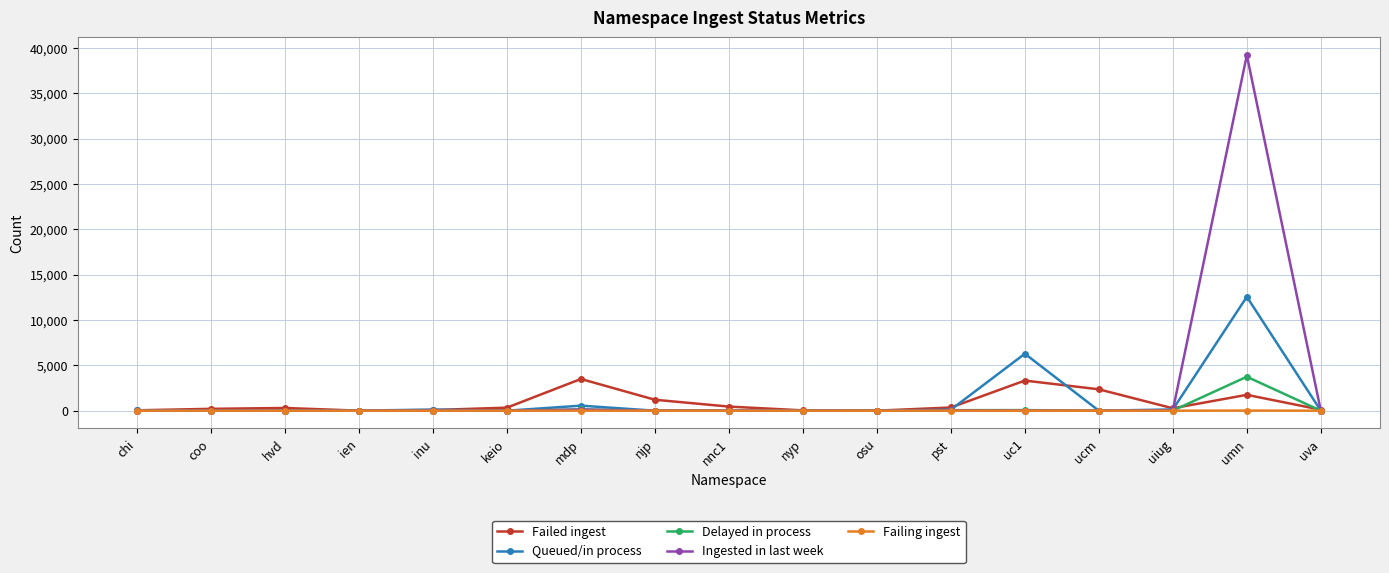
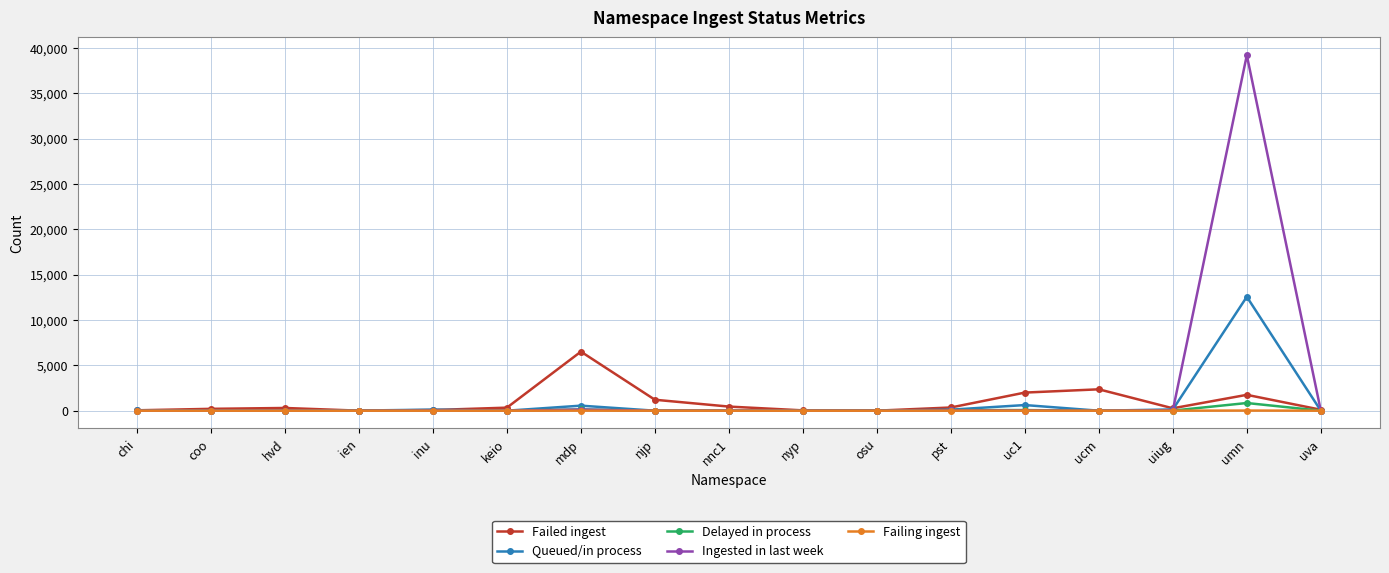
Failed ingest, mdp: 3,000 -> 7,000
Failed ingest, uc1: 3,000 -> 2,000
Queued/in process, uc1: 6,000 -> 1,000
Delayed in process, umn: 4,000 -> 1,000
